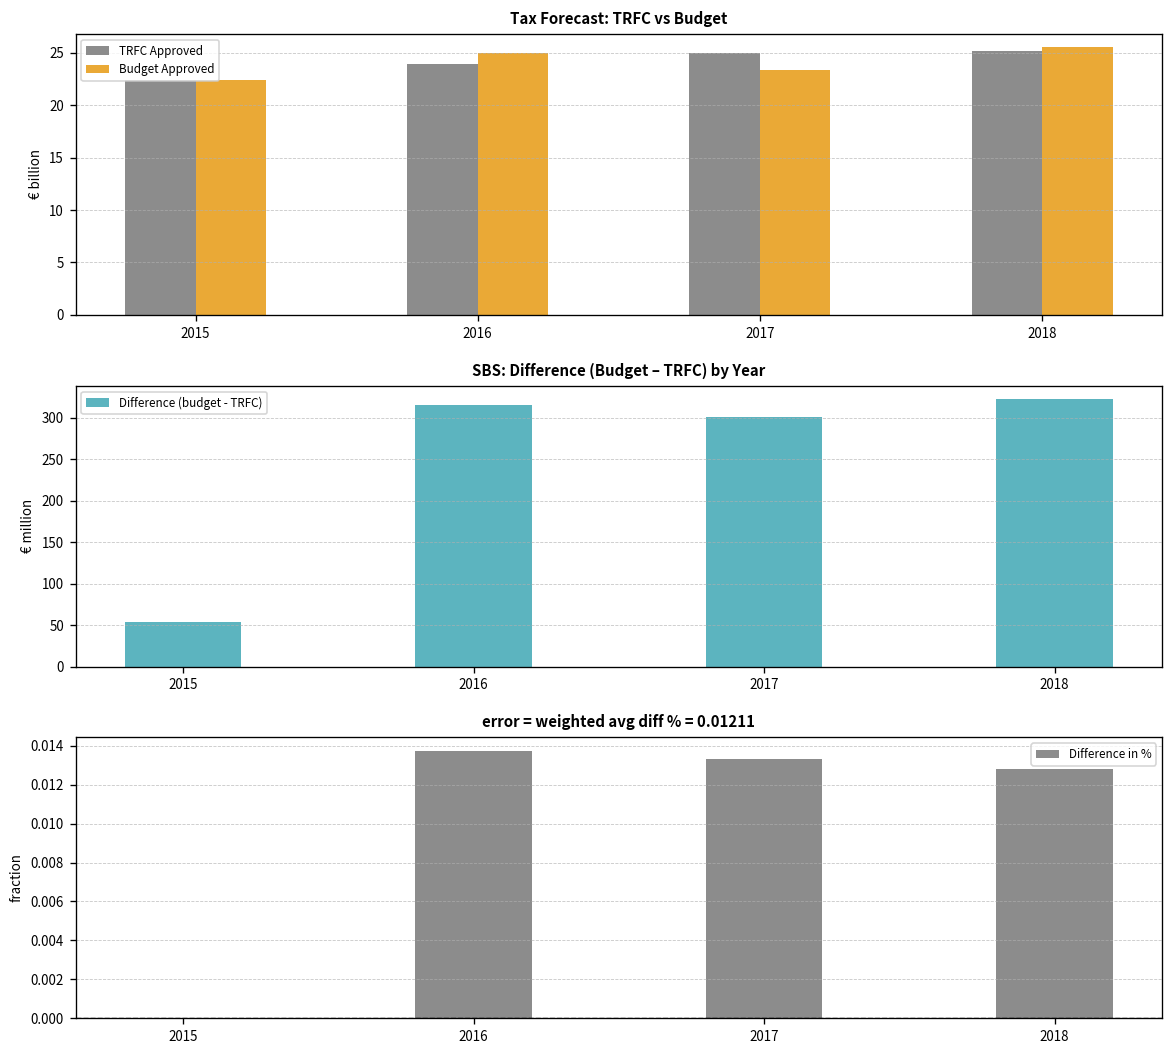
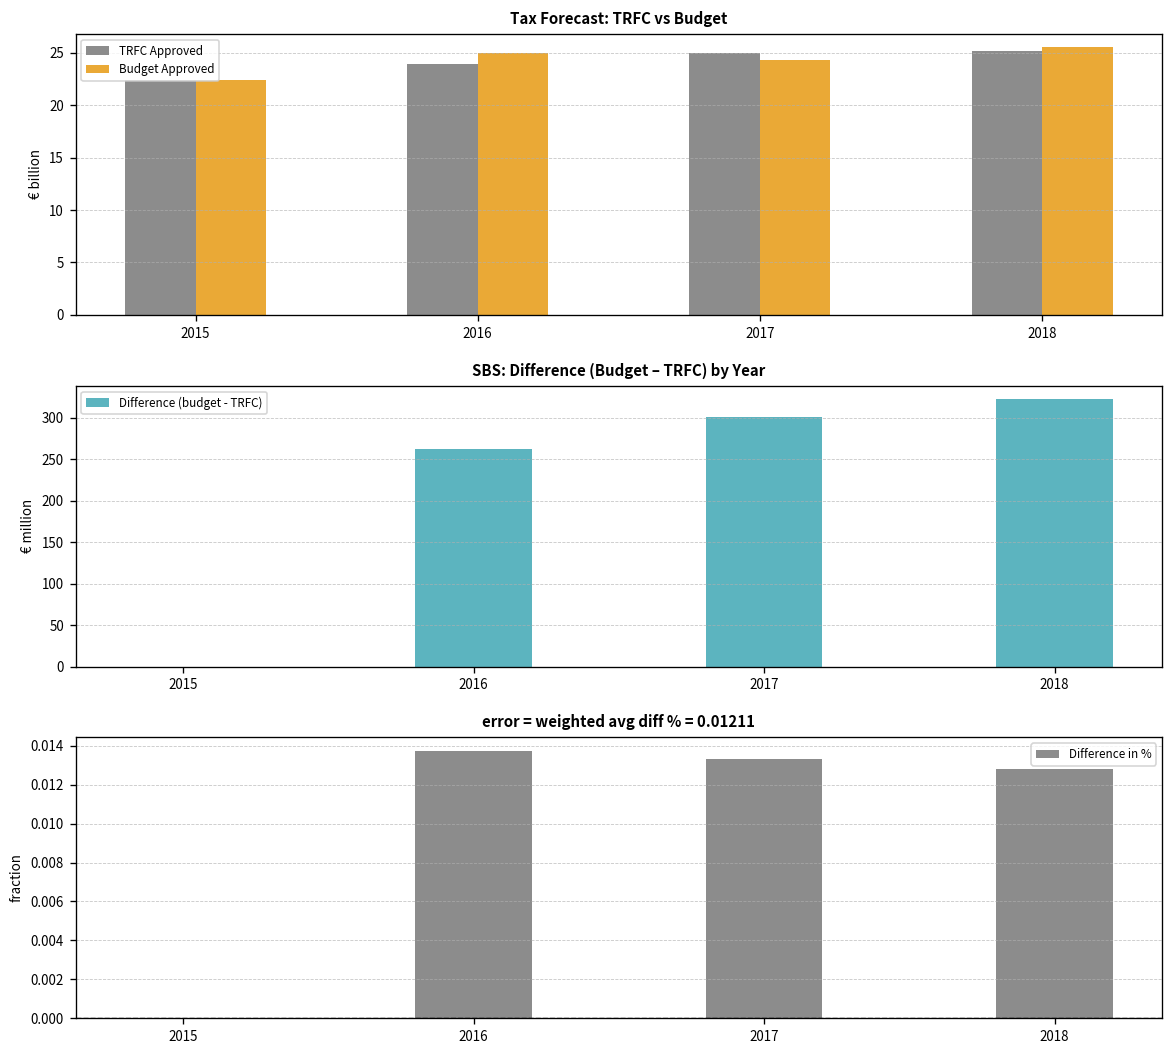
Tax Forecast: TRFC vs Budget, Budget Approved, 2017: 23 -> 24
SBS: Difference (Budget – TRFC) by Year, 2015: 50 -> 0
SBS: Difference (Budget – TRFC) by Year, 2016: 320 -> 260
